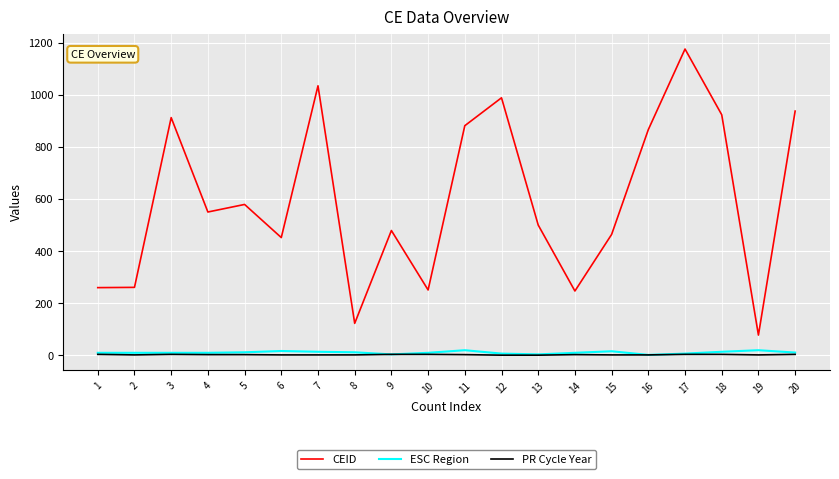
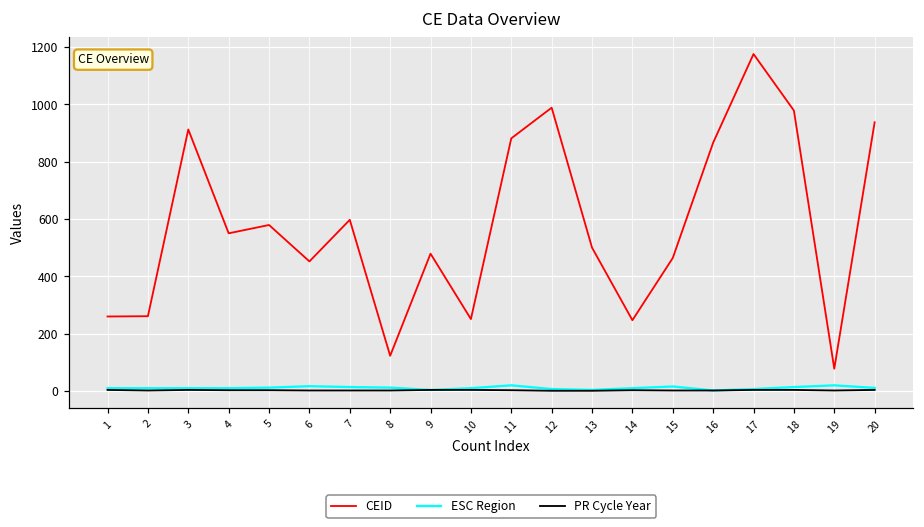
CEID, 7: 1030 -> 600
CEID, 18: 920 -> 980
